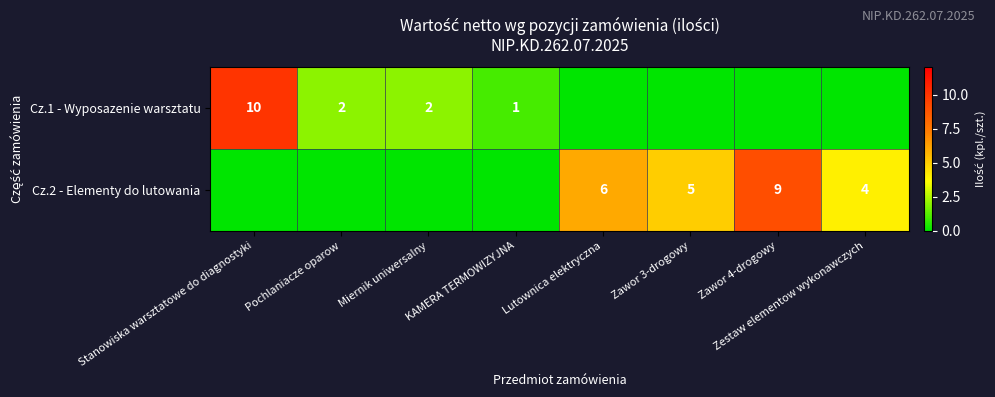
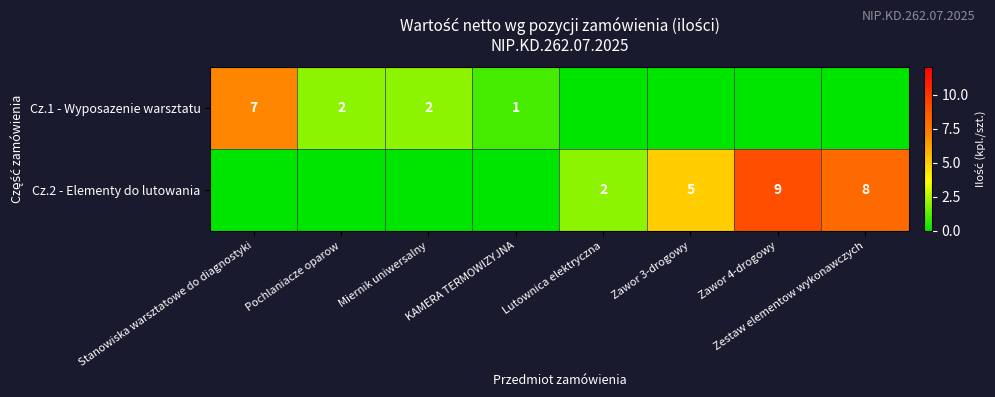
Cz.1 - Wyposazenie warsztatu, Stanowiska warsztatowe do diagnostyki: 10 -> 7
Cz.2 - Elementy do lutowania, Lutownica elektryczna: 6 -> 2
Cz.2 - Elementy do lutowania, Zestaw elementow wykonawczych: 4 -> 8
